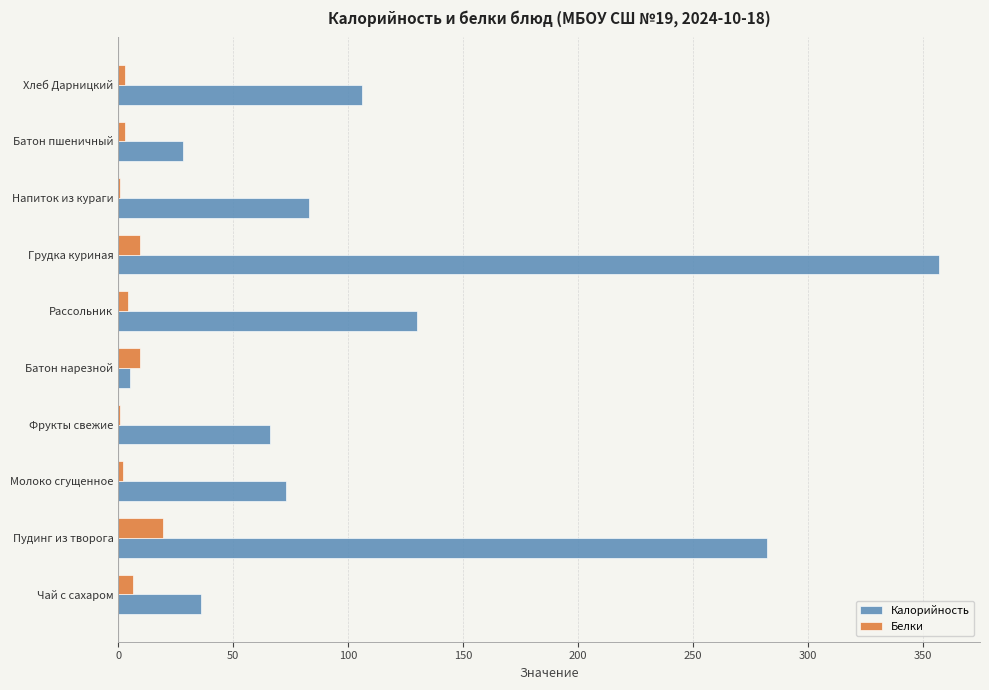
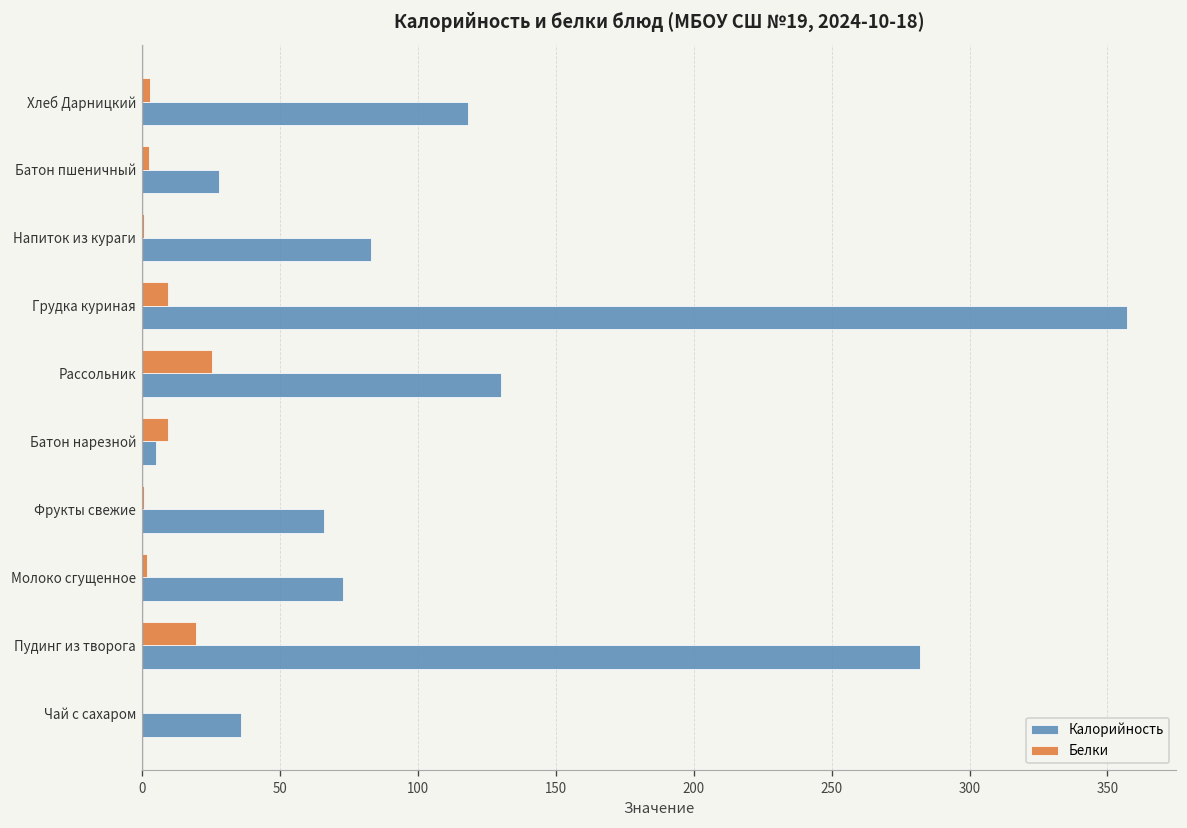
Калорийность, Хлеб Дарницкий: 106 -> 118
Белки, Рассольник: 4 -> 25
Белки, Чай с сахаром: 6 -> 0
